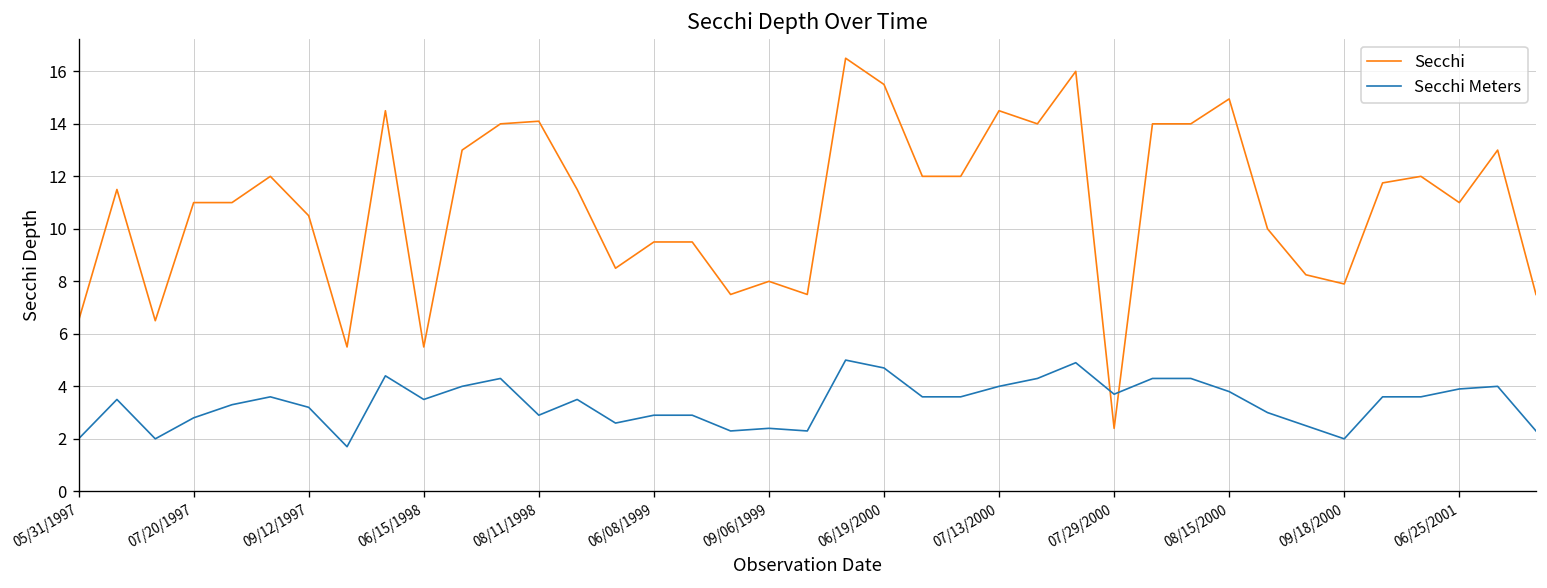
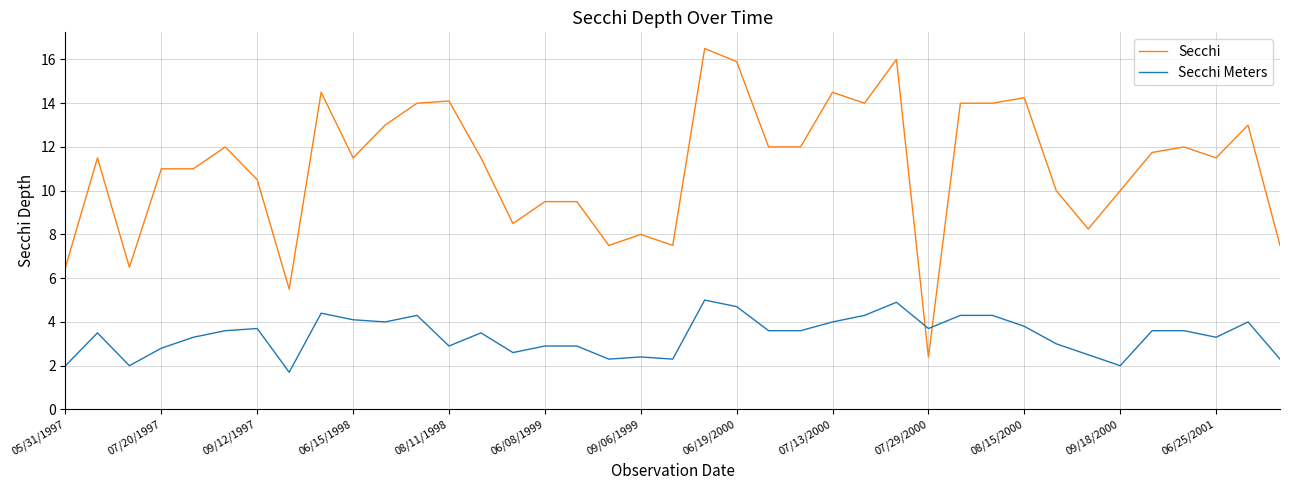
Secchi Meters, 09/12/1997: 3.2 -> 3.7
Secchi, 06/15/1998: 5.5 -> 11.5
Secchi Meters, 06/15/1998: 3.5 -> 4.1
Secchi, 06/19/2000: 15.5 -> 15.9
Secchi, 08/15/2000: 15.0 -> 14.3
Secchi, 09/18/2000: 7.9 -> 10.0
Secchi, 06/25/2001: 11.0 -> 11.5
Secchi Meters, 06/25/2001: 3.9 -> 3.3
